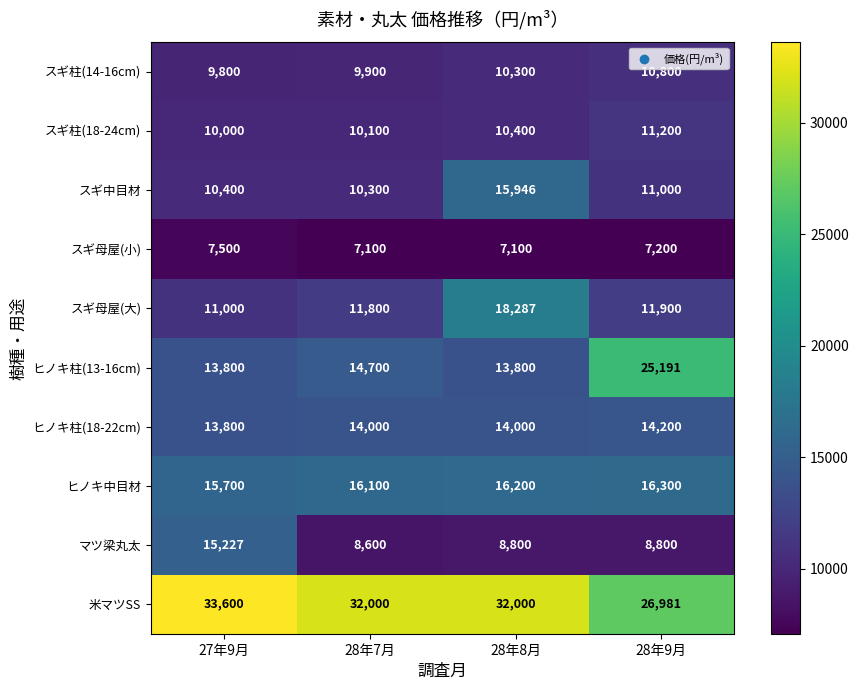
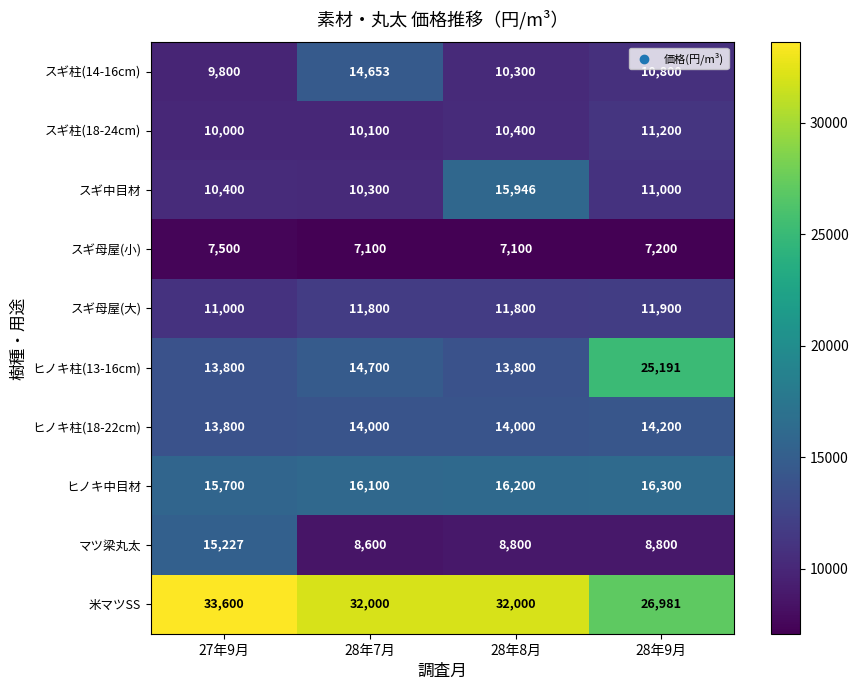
スギ柱(14-16cm), 28年7月: 9,900 -> 14,653
スギ母屋(大), 28年8月: 18,287 -> 11,800
